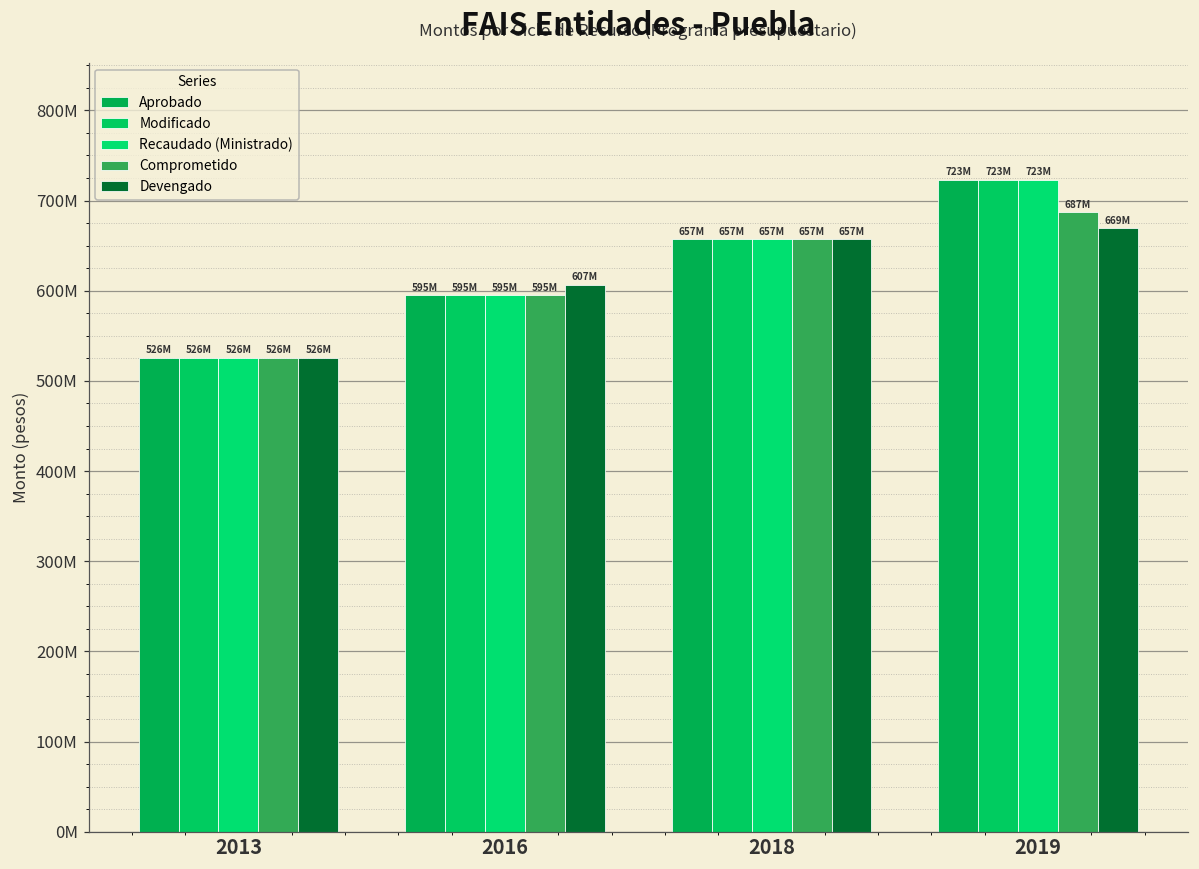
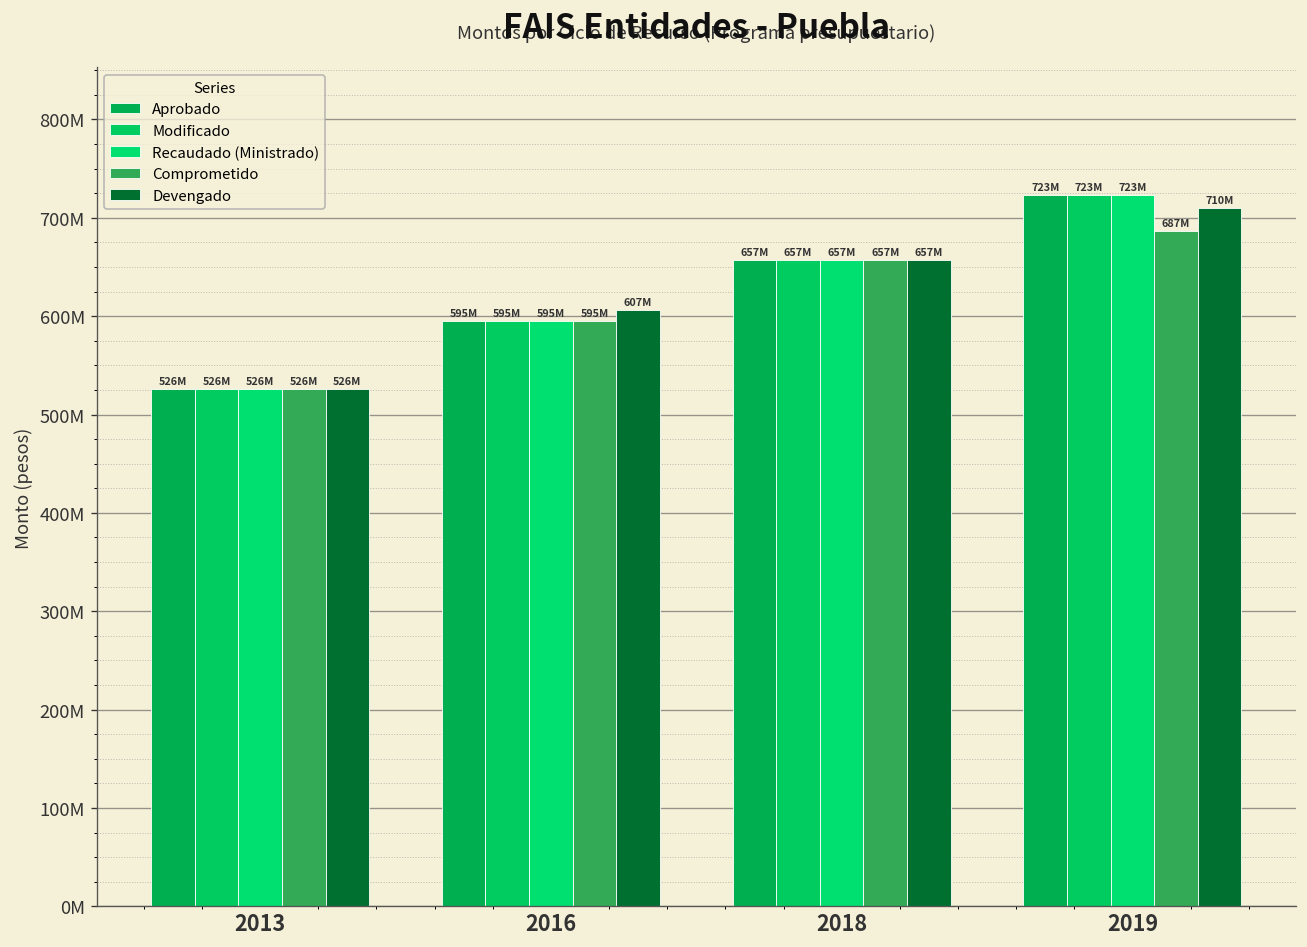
Devengado, 2019: 669M -> 710M
